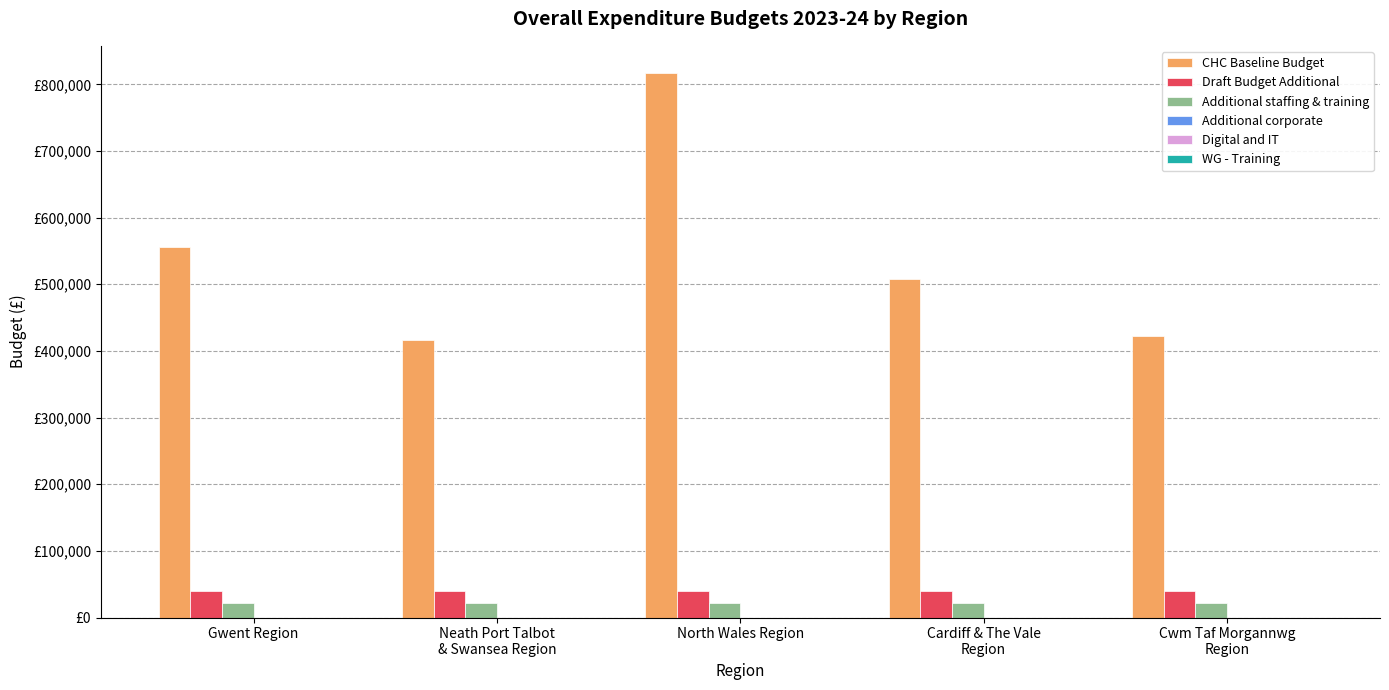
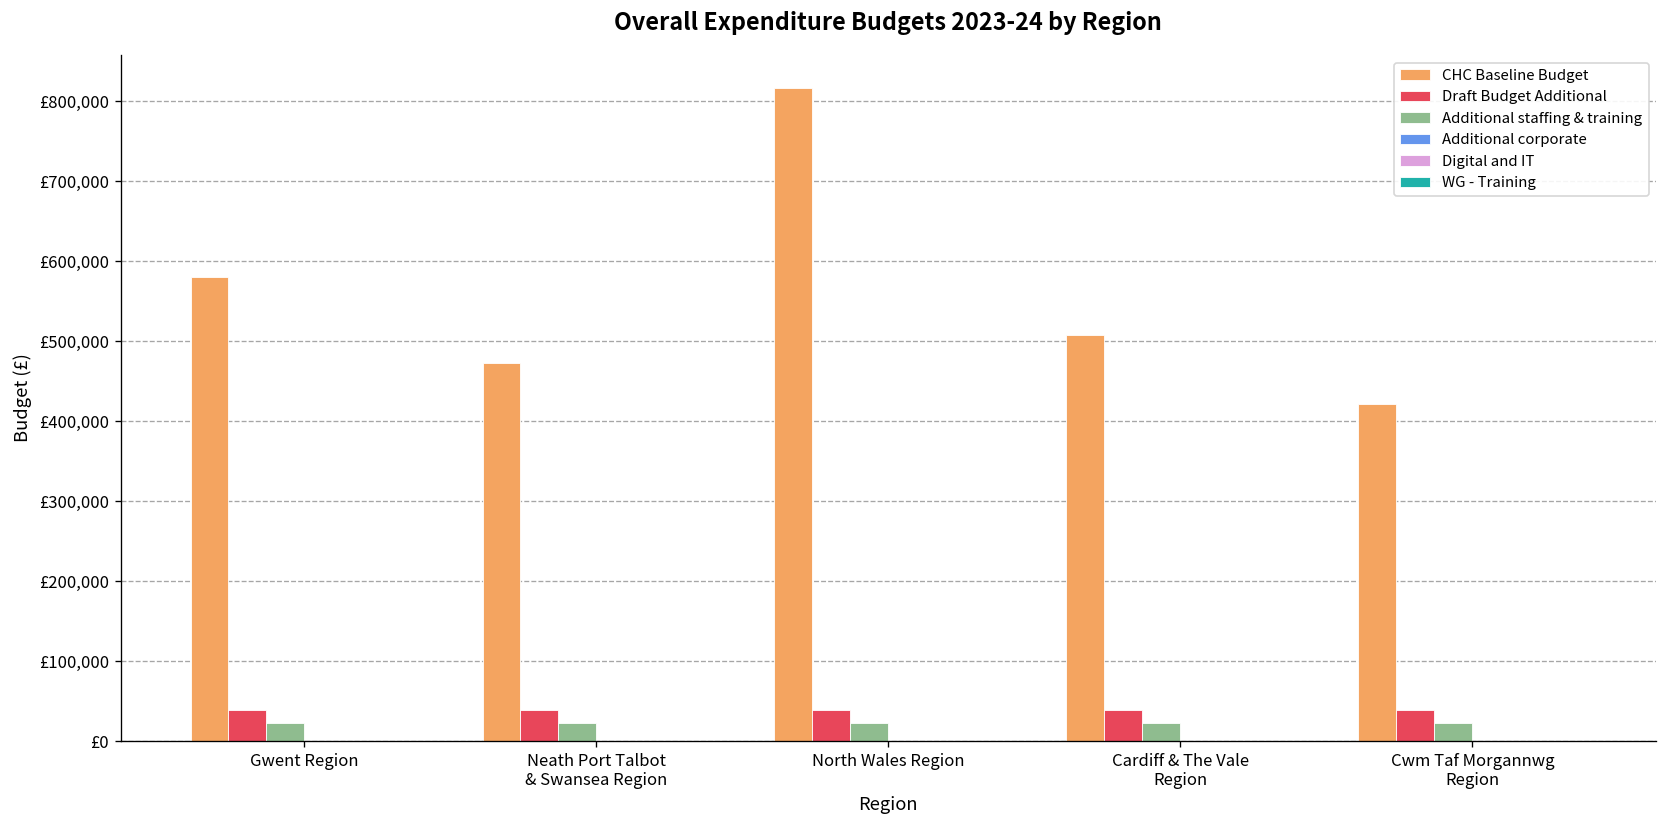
CHC Baseline Budget, Gwent Region: £560,000 -> £580,000
CHC Baseline Budget, Neath Port Talbot & Swansea Region: £420,000 -> £470,000
